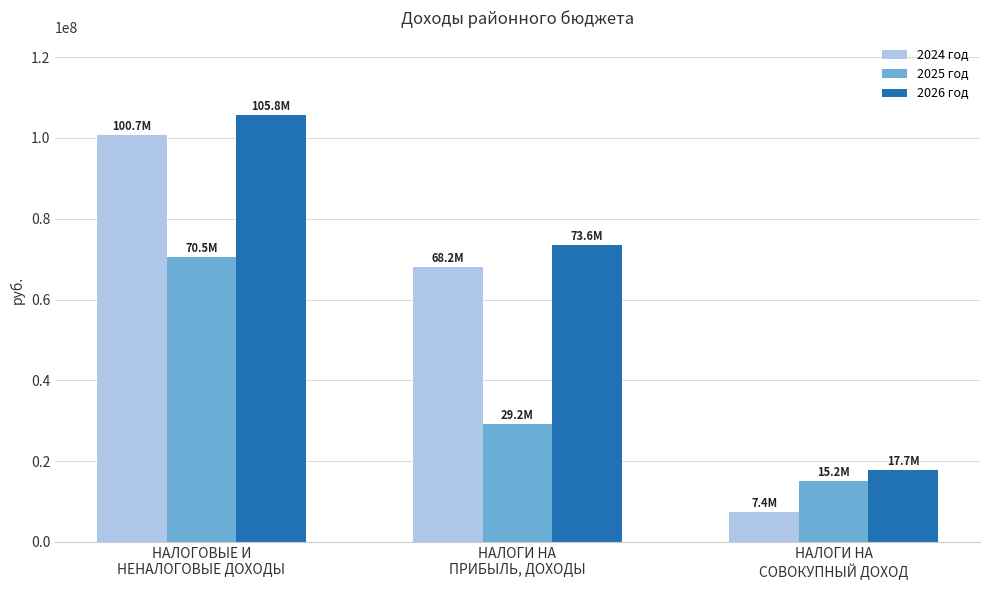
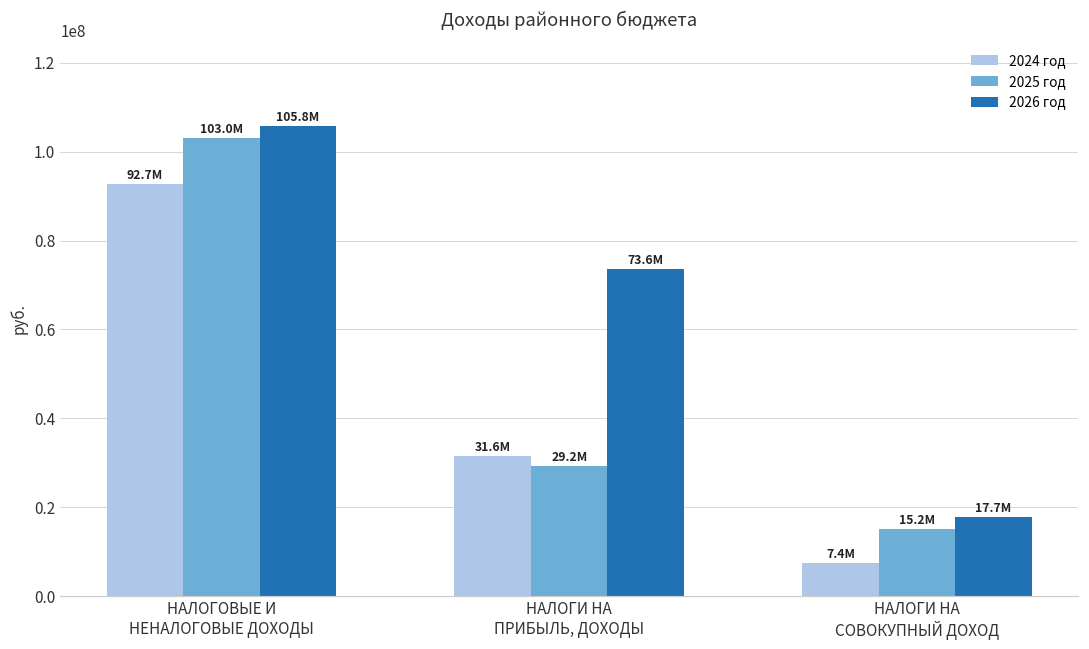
2024 год, НАЛОГОВЫЕ И НЕНАЛОГОВЫЕ ДОХОДЫ: 100.7M -> 92.7M
2025 год, НАЛОГОВЫЕ И НЕНАЛОГОВЫЕ ДОХОДЫ: 70.5M -> 103.0M
2024 год, НАЛОГИ НА ПРИБЫЛЬ, ДОХОДЫ: 68.2M -> 31.6M
